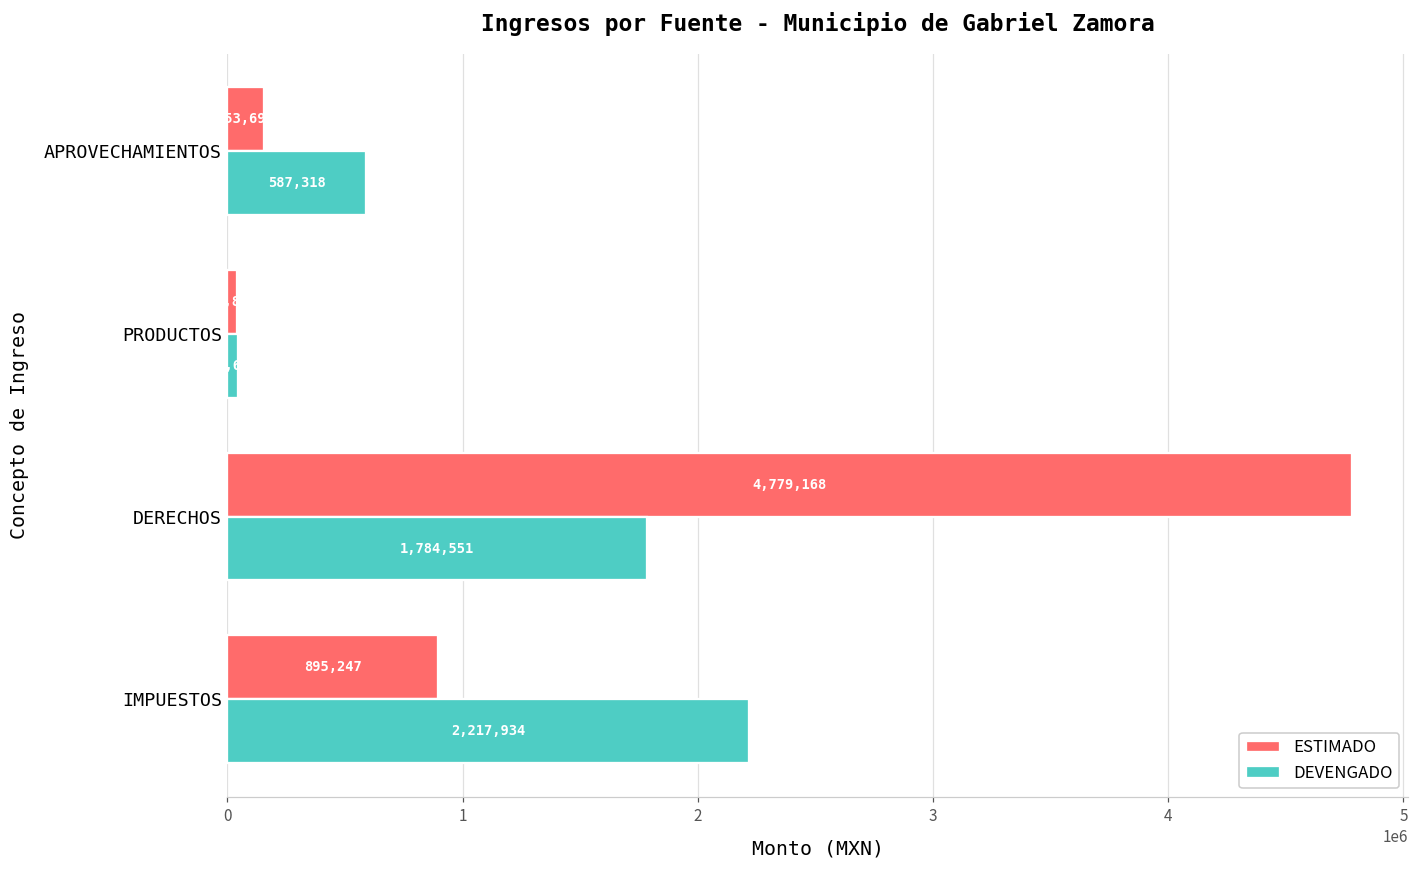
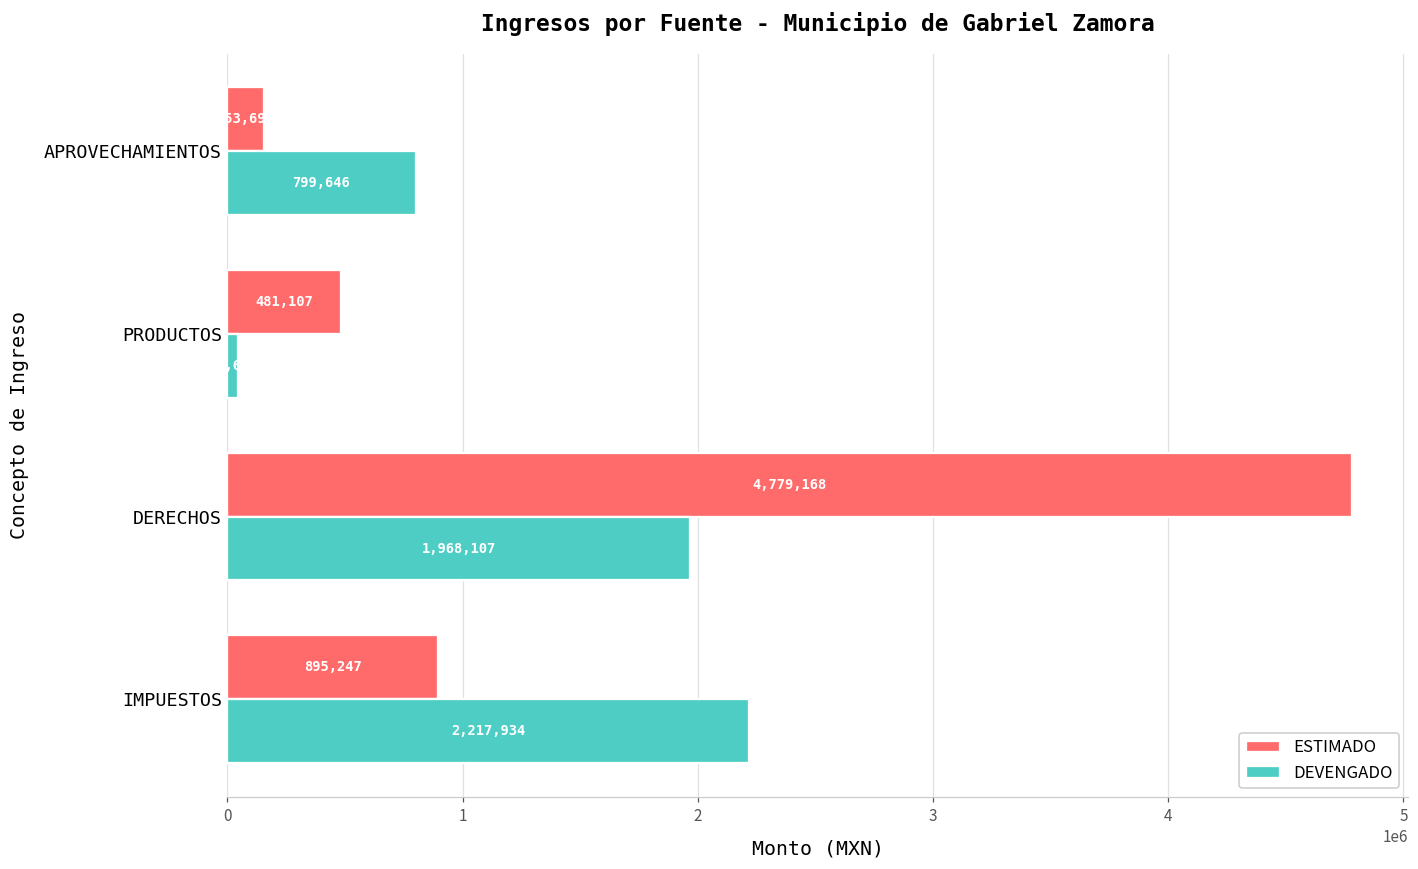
DEVENGADO, APROVECHAMIENTOS: 587,318 -> 799,646
ESTIMADO, PRODUCTOS: 40000 -> 480000
DEVENGADO, DERECHOS: 1,784,551 -> 1,968,107
